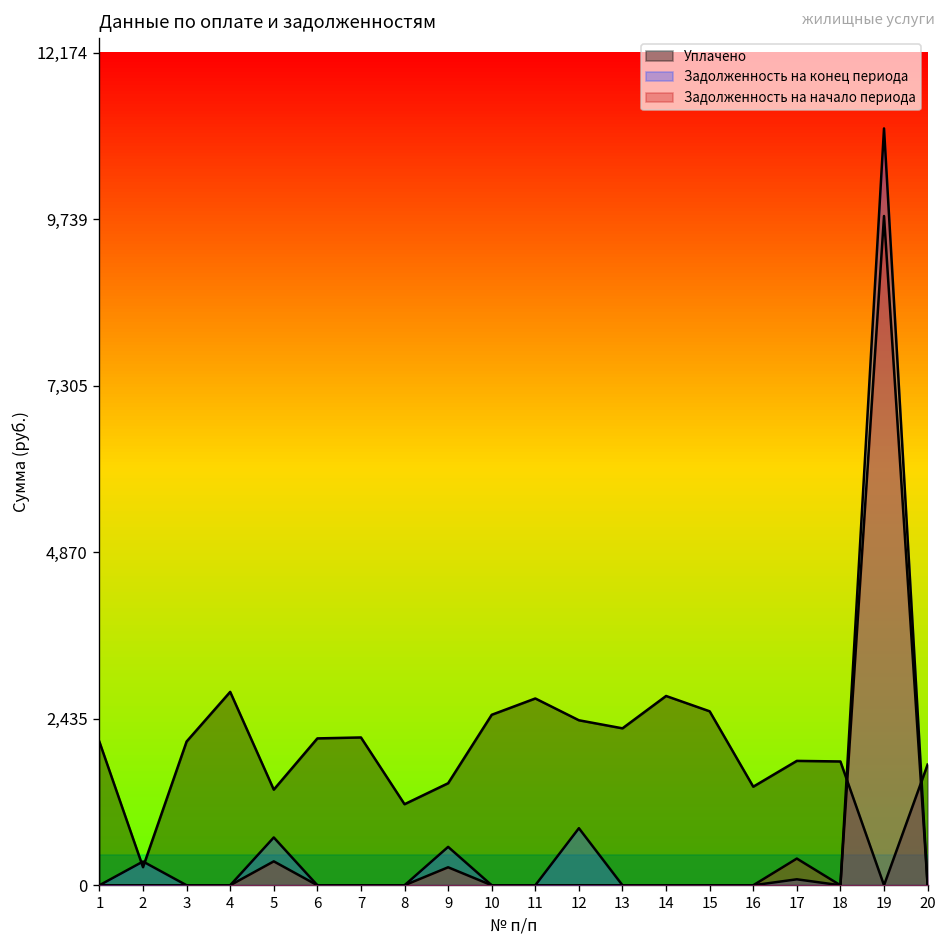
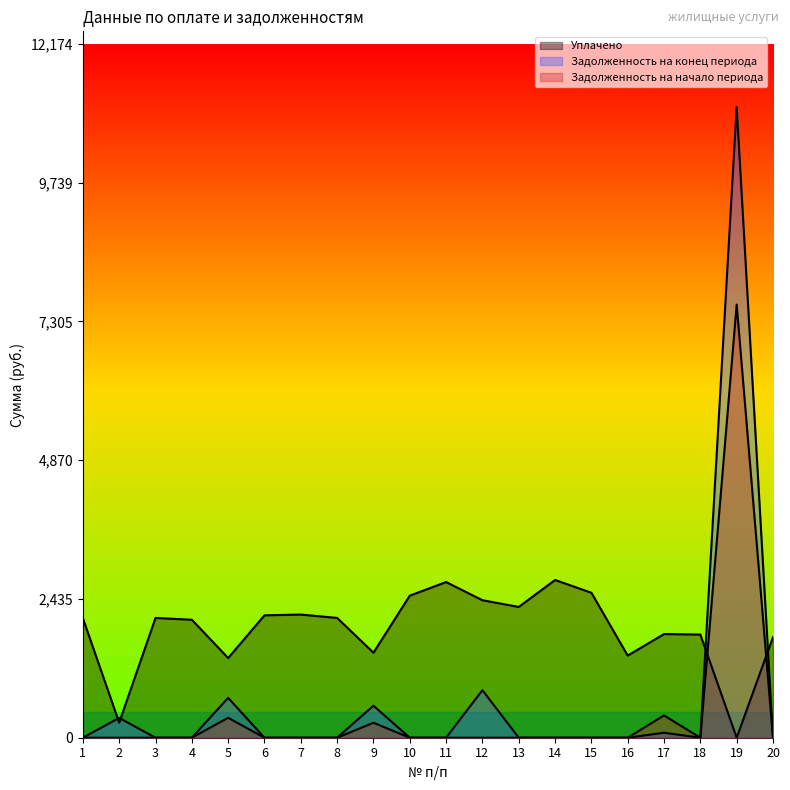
Уплачено, 4: 2,800 -> 2,100
Уплачено, 8: 1,200 -> 2,100
Задолженность на начало периода, 19: 9,800 -> 7,600
